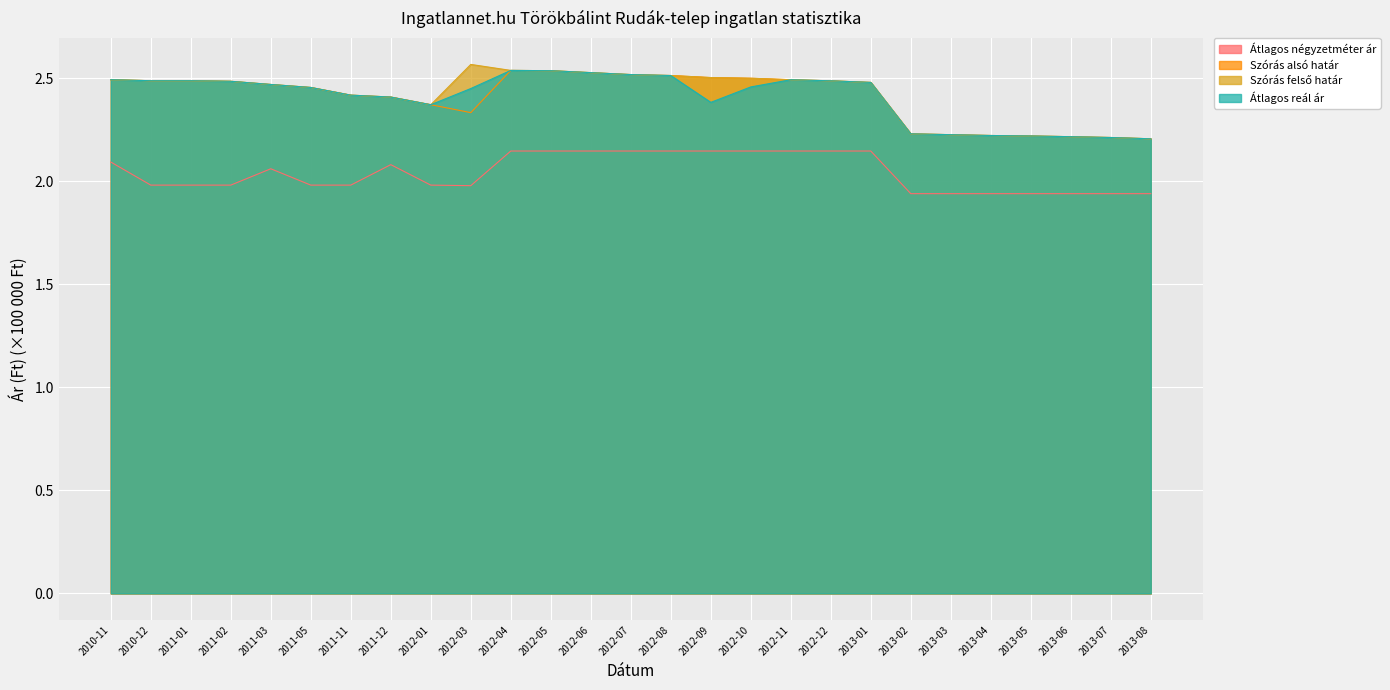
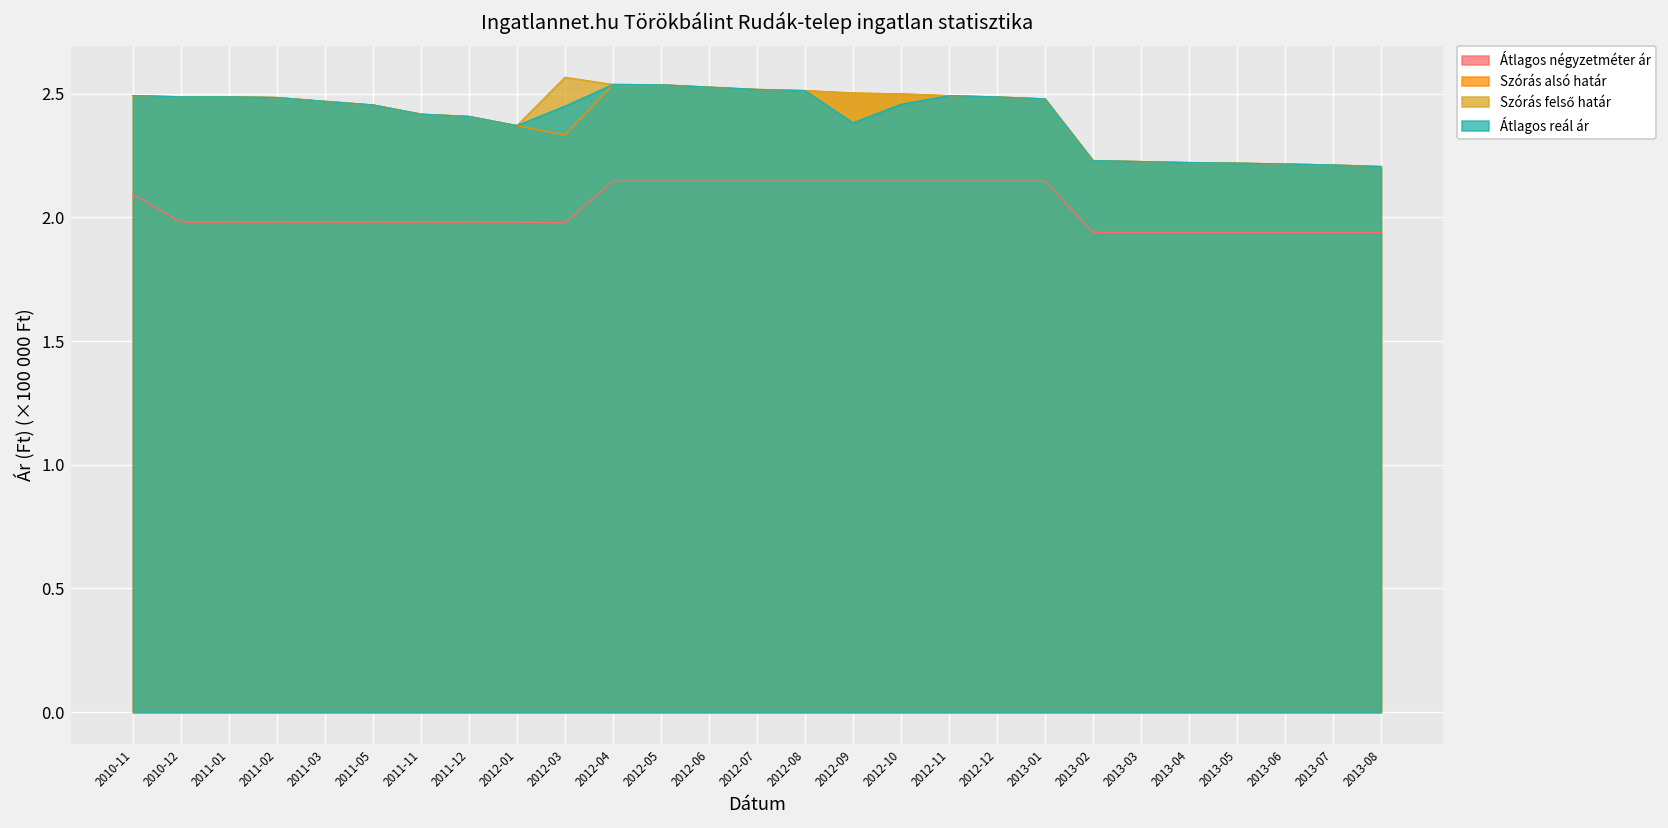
Átlagos négyzetméter ár, 2011-03: 2.06 -> 1.98
Átlagos négyzetméter ár, 2011-12: 2.08 -> 1.98
